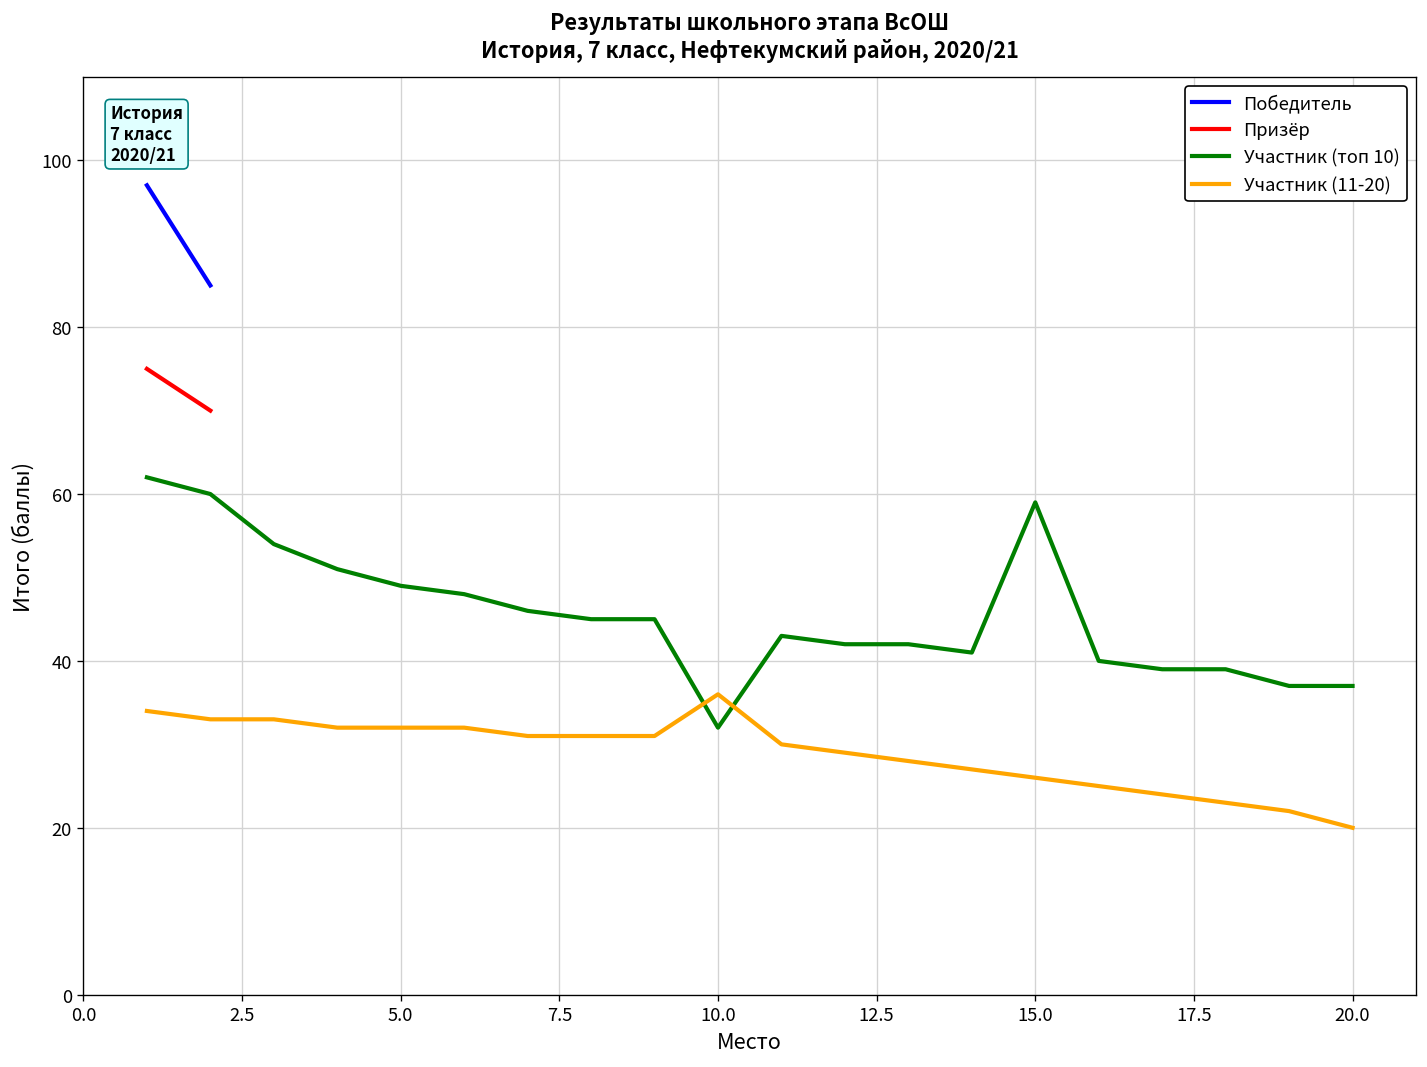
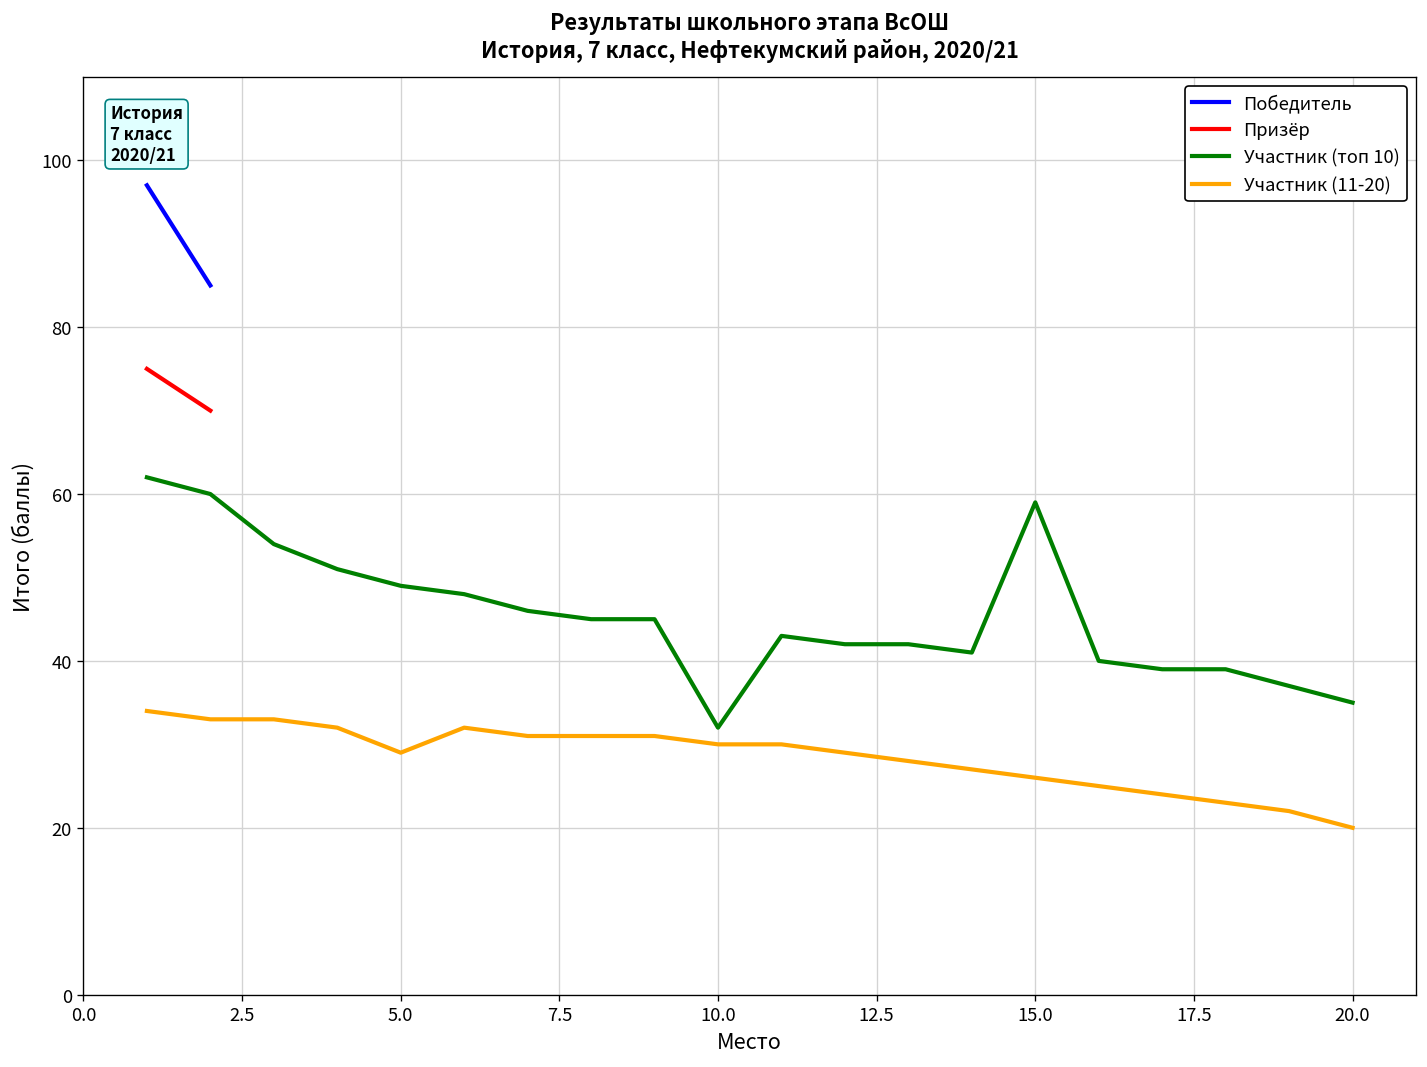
Участник (11-20), 5.0: 32 -> 29
Участник (11-20), 10.0: 36 -> 30
Участник (топ 10), 20.0: 37 -> 35
